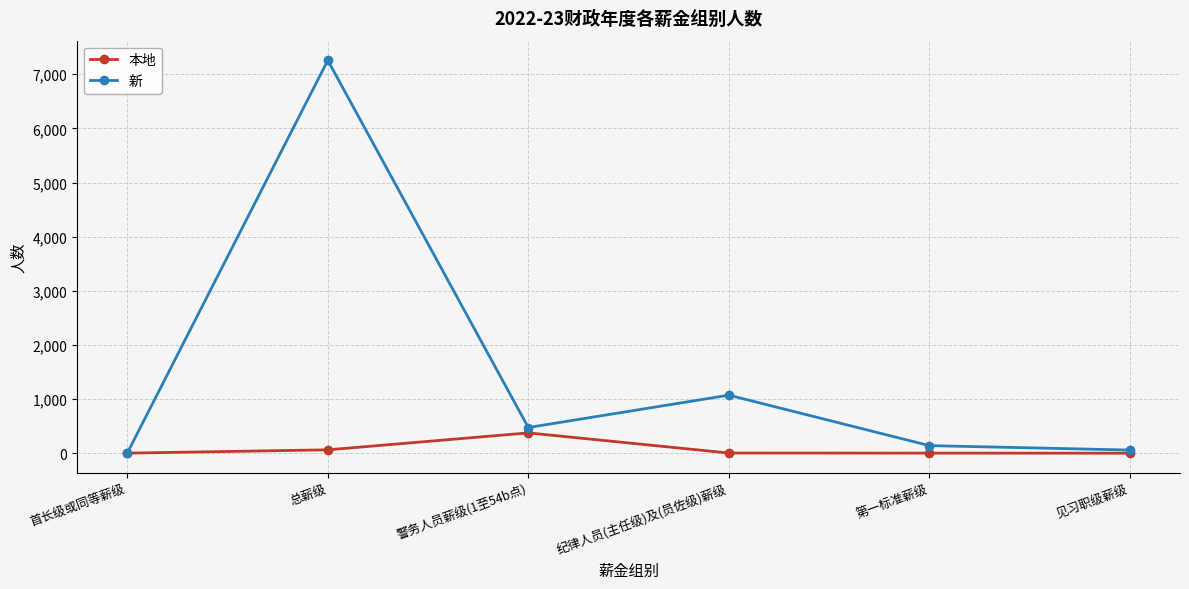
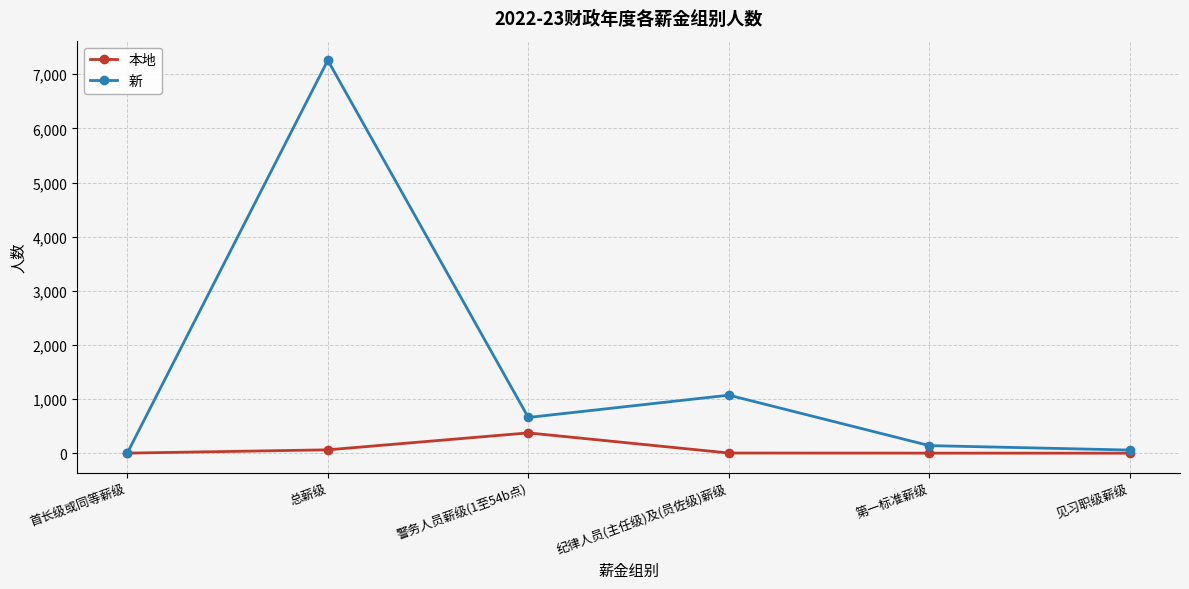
新, 警务人员薪级(1至54b点): 500 -> 700
